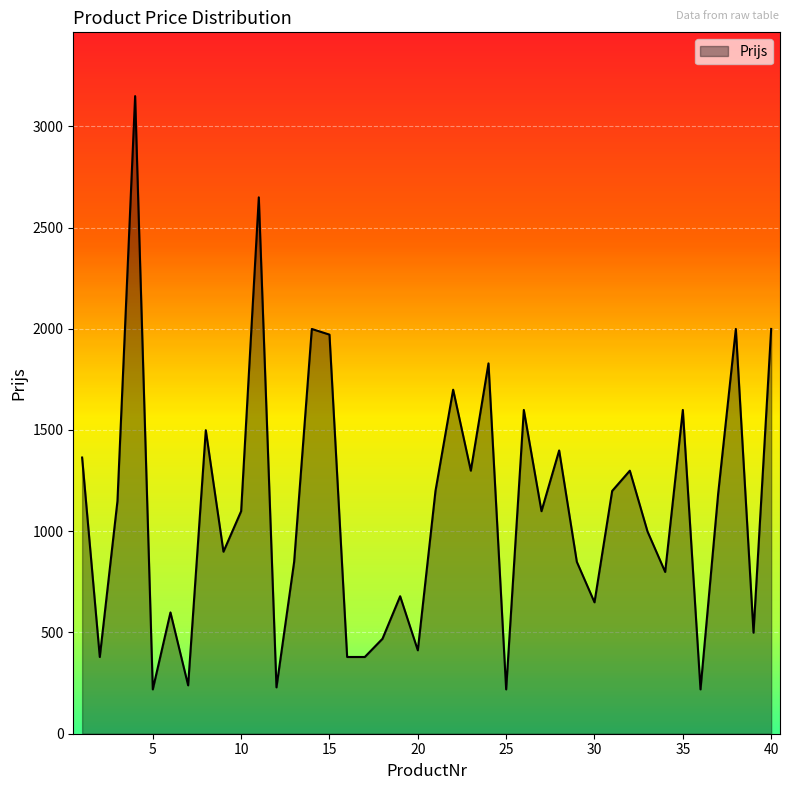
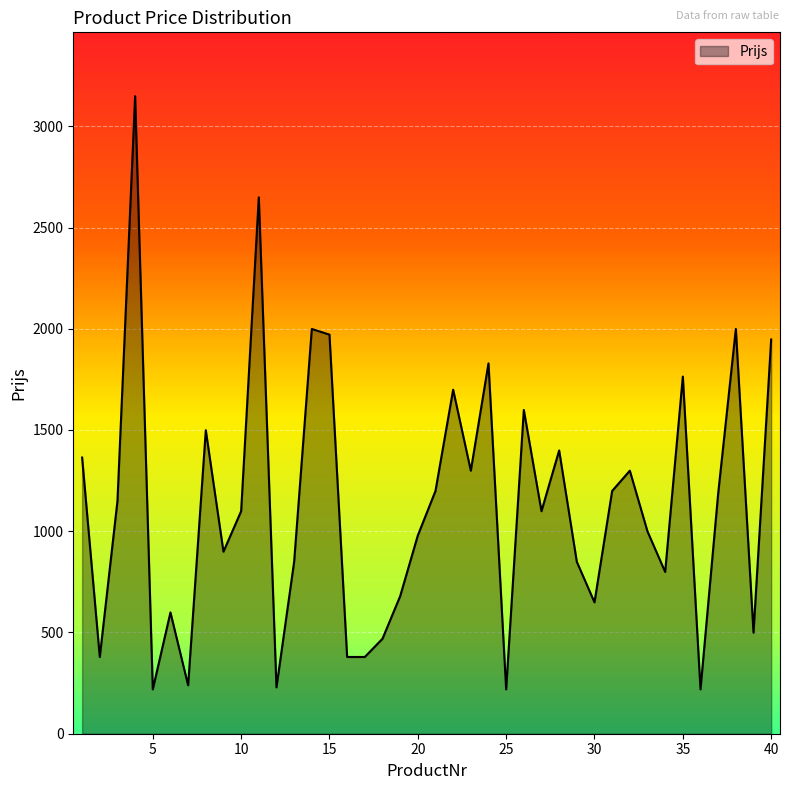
20: 410 -> 980
35: 1600 -> 1760
40: 2000 -> 1950
